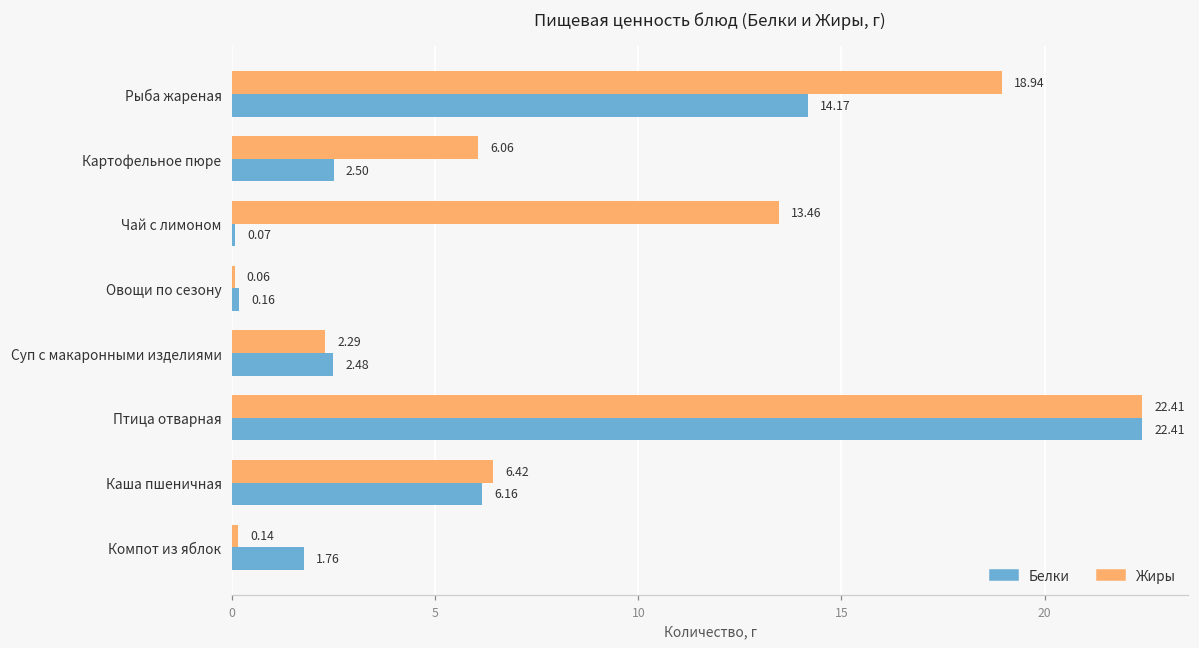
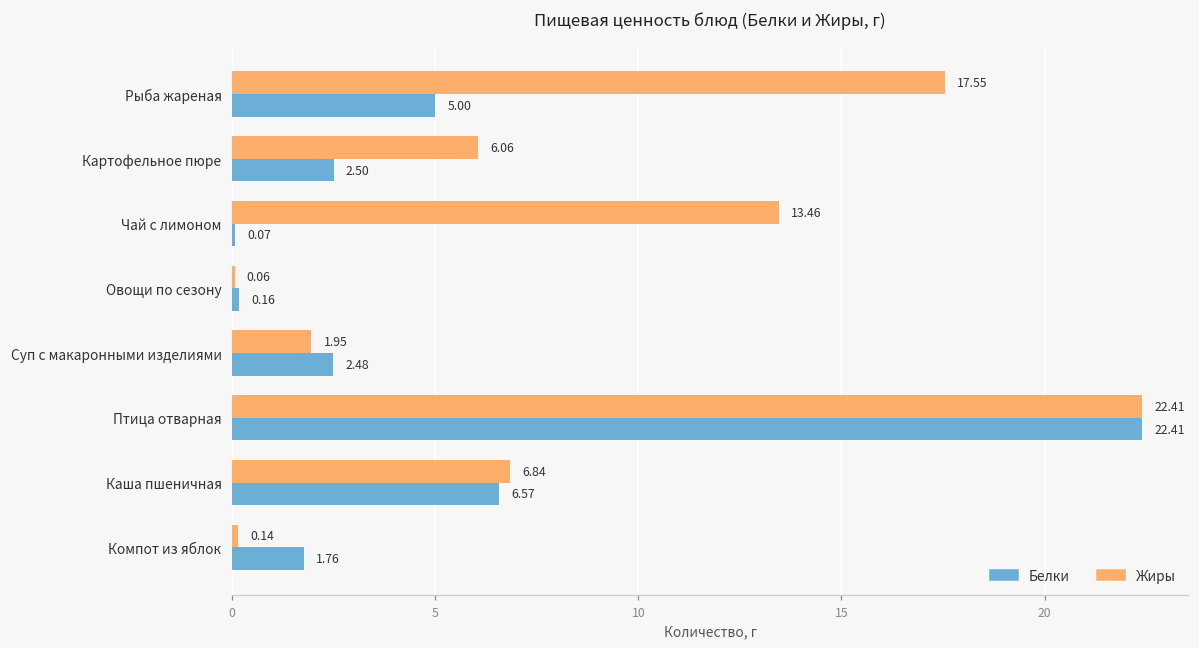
Жиры, Рыба жареная: 18.94 -> 17.55
Белки, Рыба жареная: 14.17 -> 5.00
Жиры, Суп с макаронными изделиями: 2.29 -> 1.95
Жиры, Каша пшеничная: 6.42 -> 6.84
Белки, Каша пшеничная: 6.16 -> 6.57
